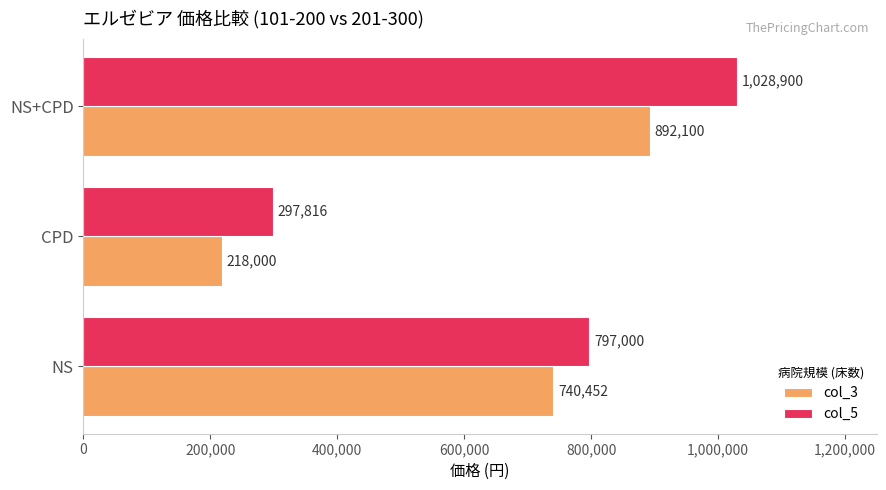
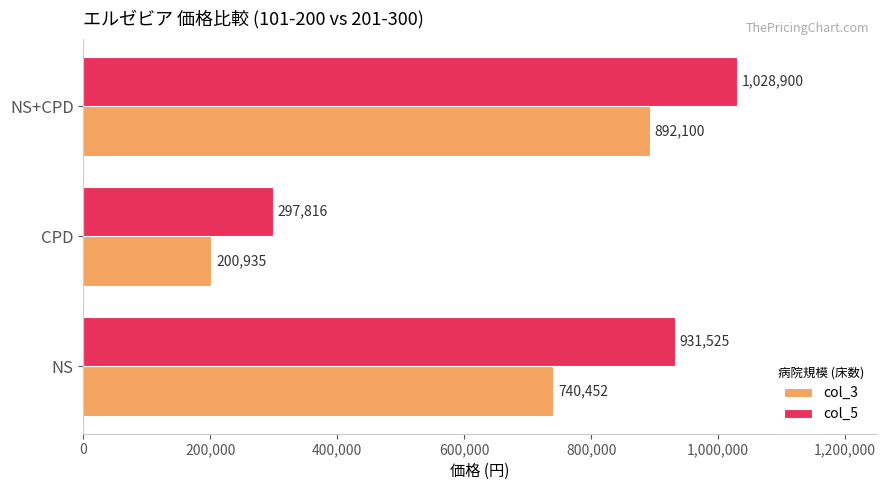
col_3, CPD: 218,000 -> 200,935
col_5, NS: 797,000 -> 931,525
